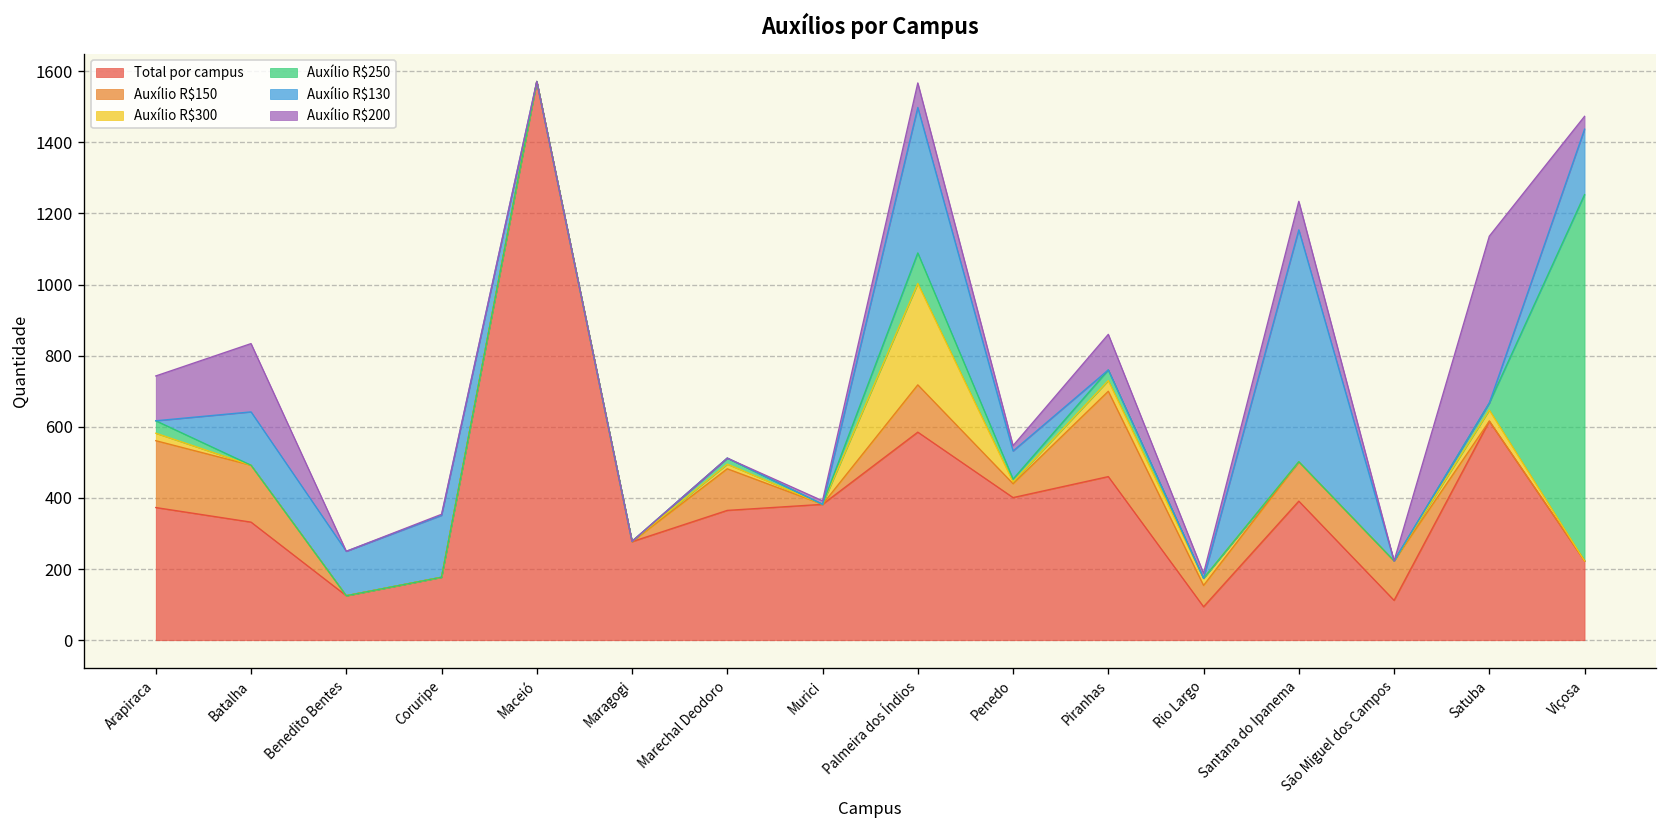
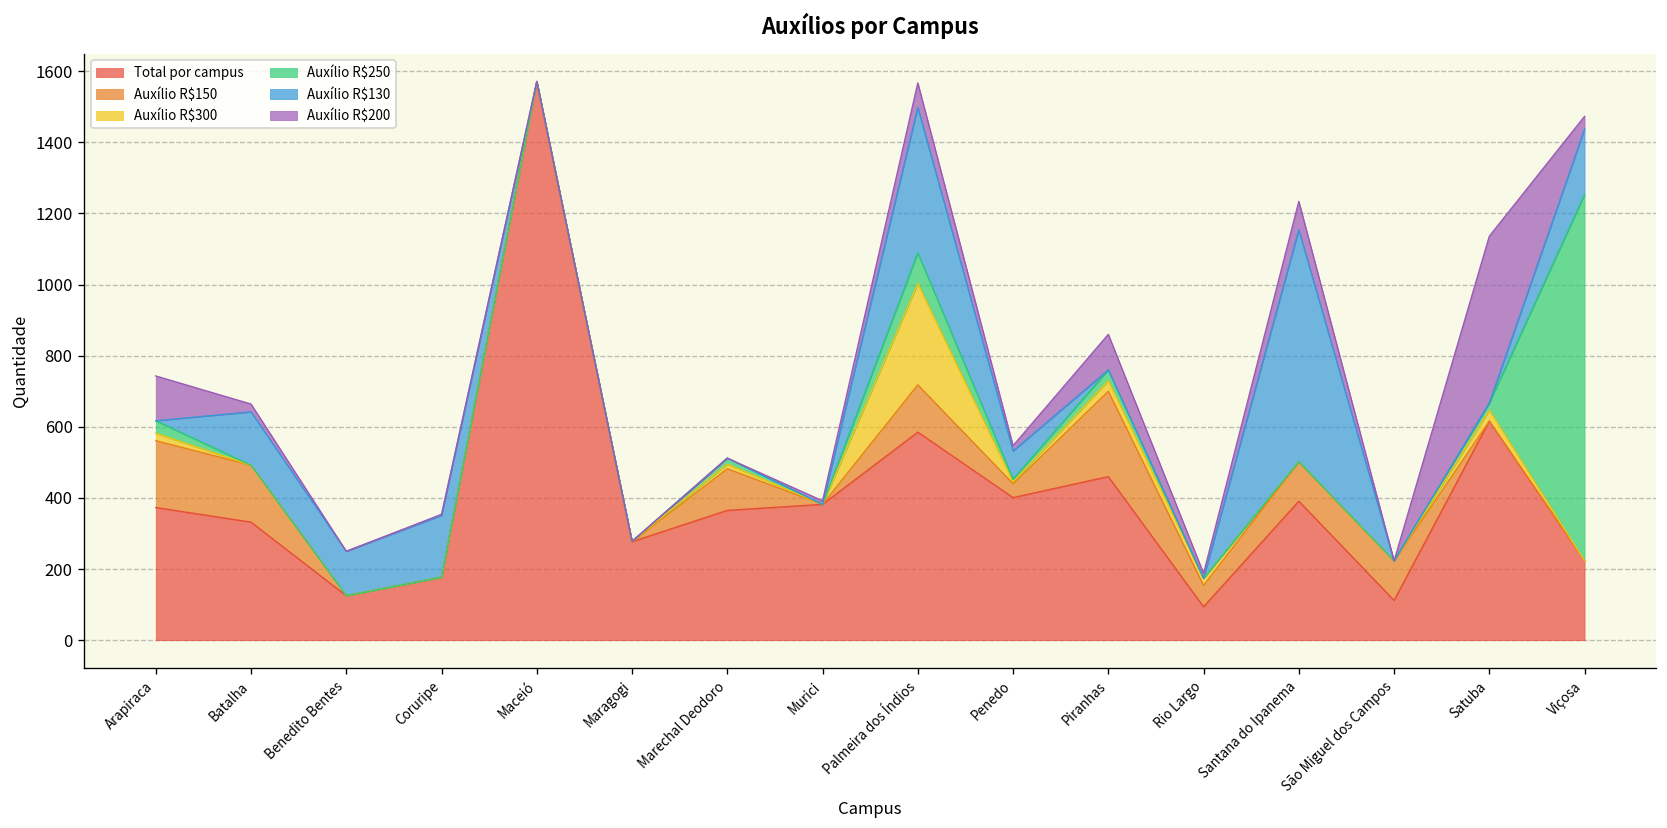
Auxílio R$200, Batalha: 190 -> 20
